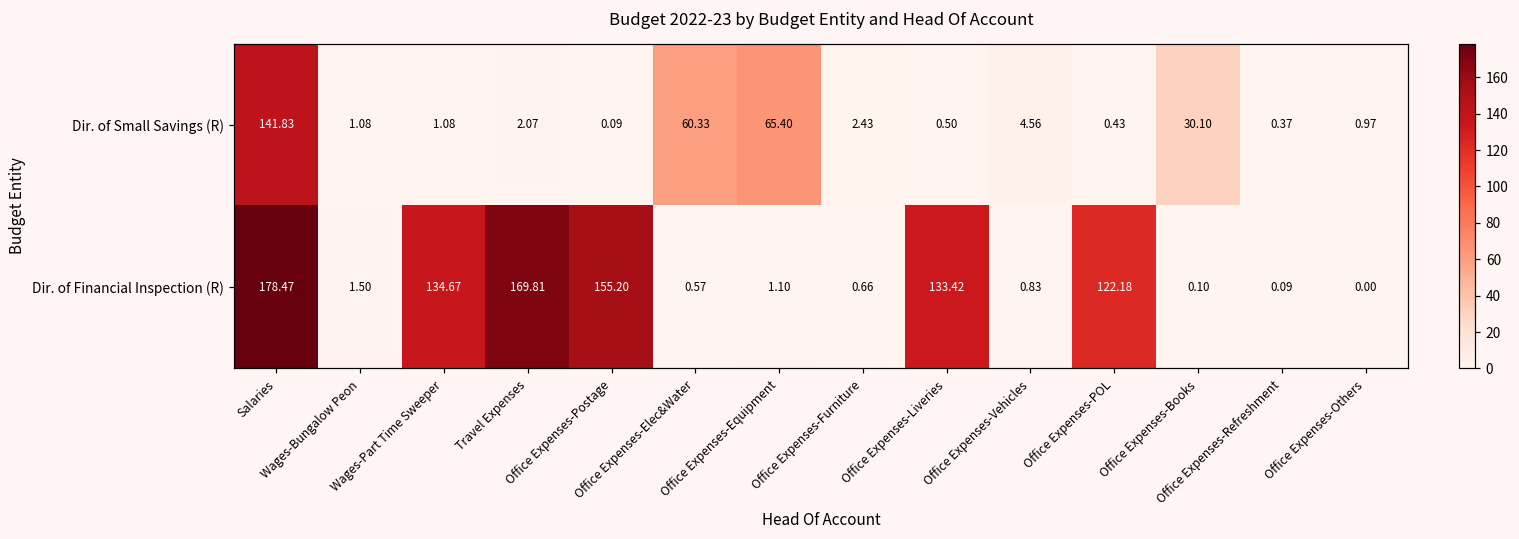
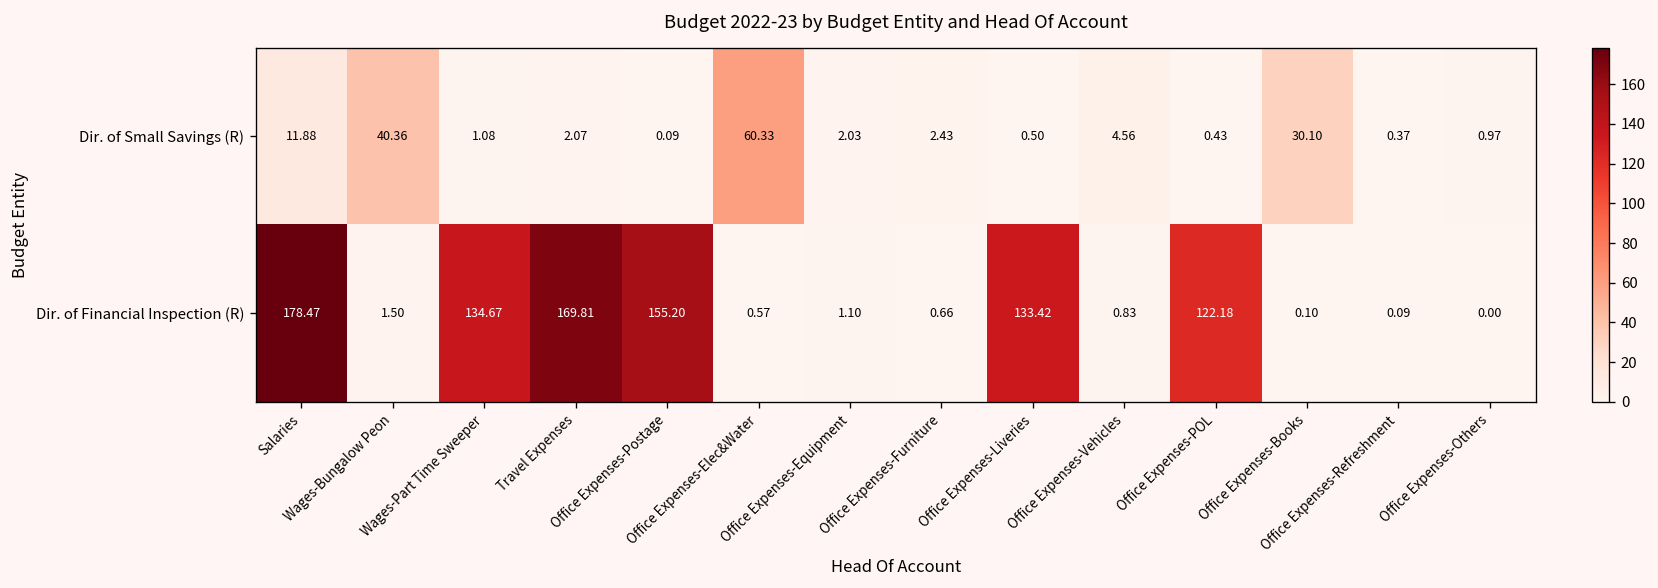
Dir. of Small Savings (R), Salaries: 141.83 -> 11.88
Dir. of Small Savings (R), Wages-Bungalow Peon: 1.08 -> 40.36
Dir. of Small Savings (R), Office Expenses-Equipment: 65.40 -> 2.03
